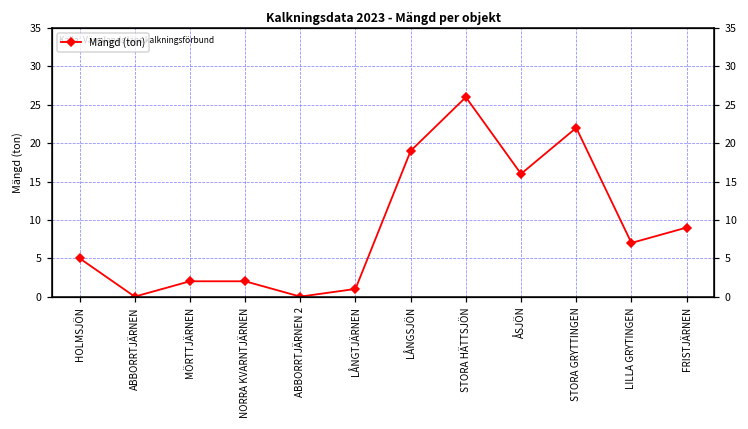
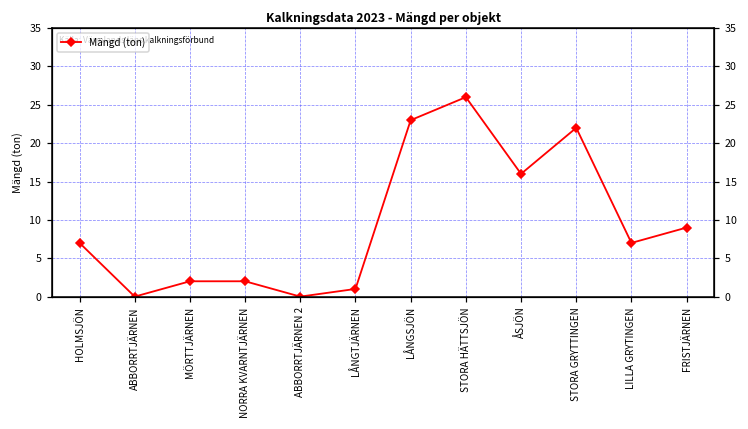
HOLMSJÖN: 5 -> 7
LÅNGSJÖN: 19 -> 23
